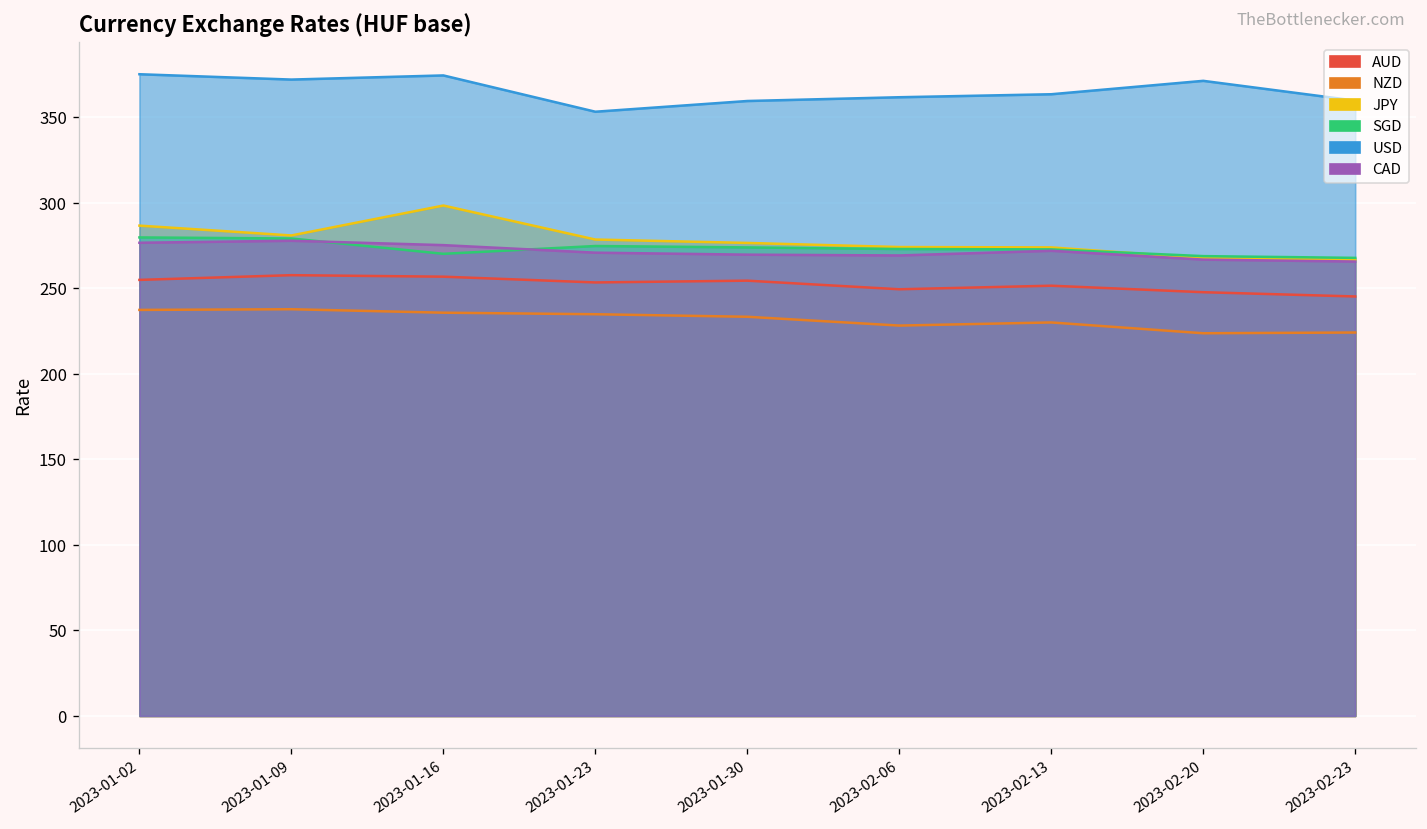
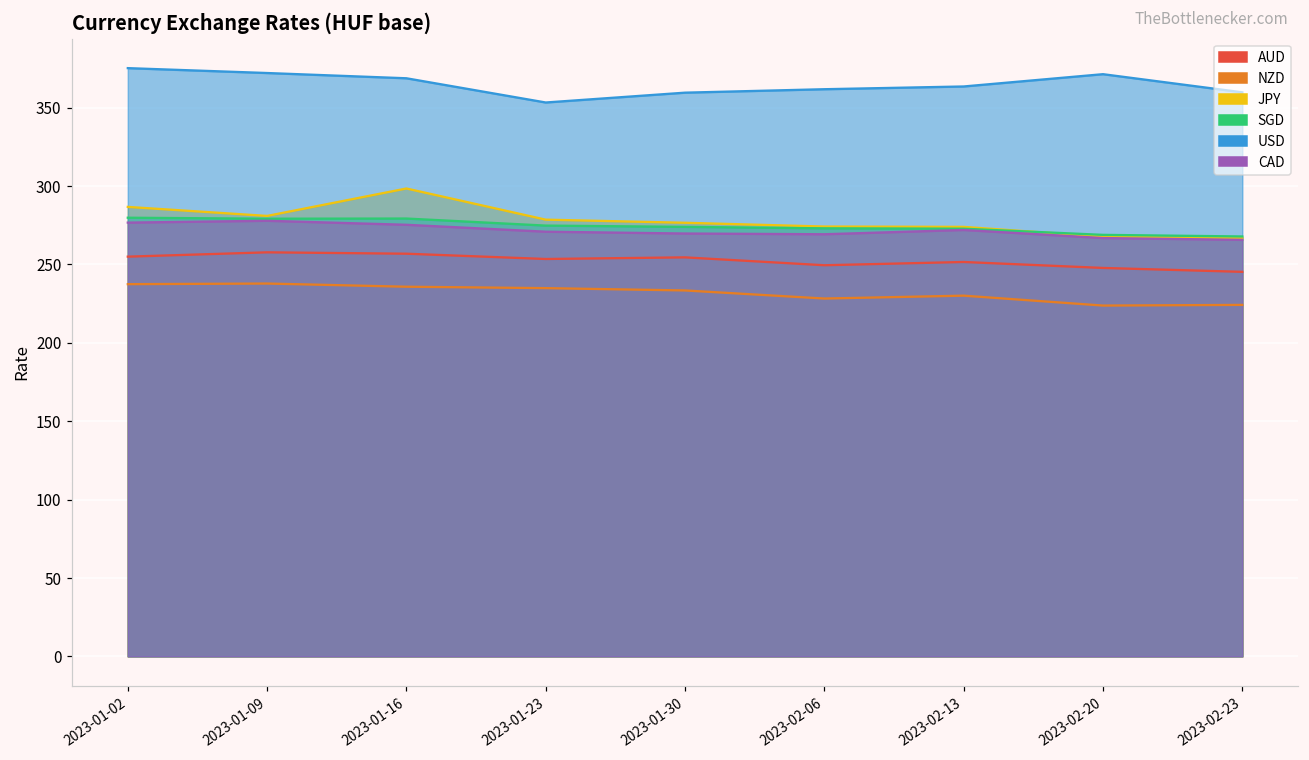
SGD, 2023-01-16: 270 -> 279
USD, 2023-01-16: 374 -> 369
